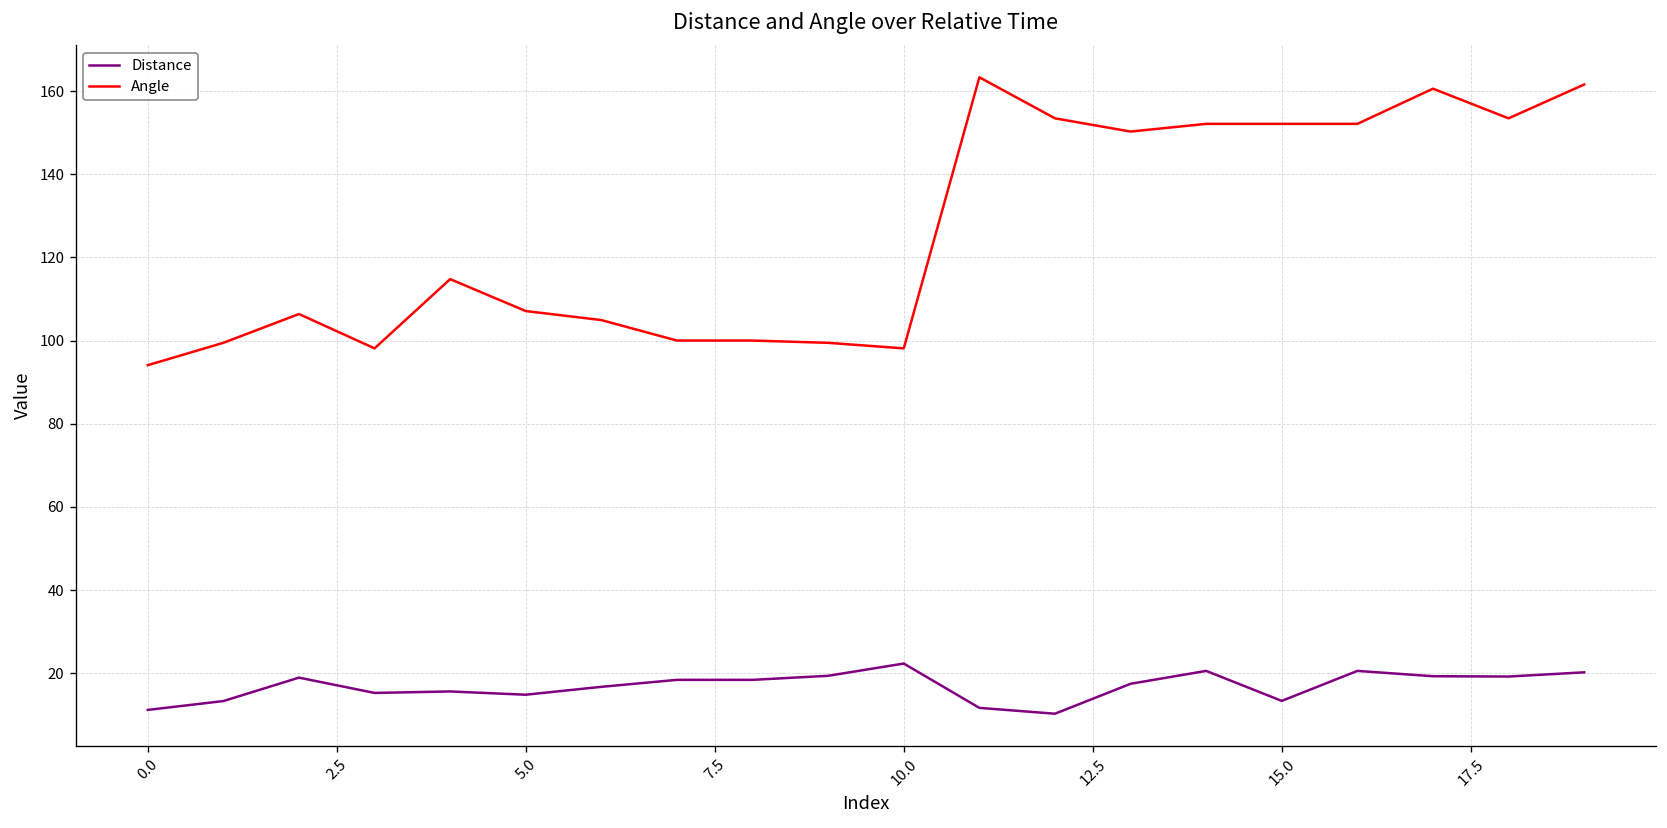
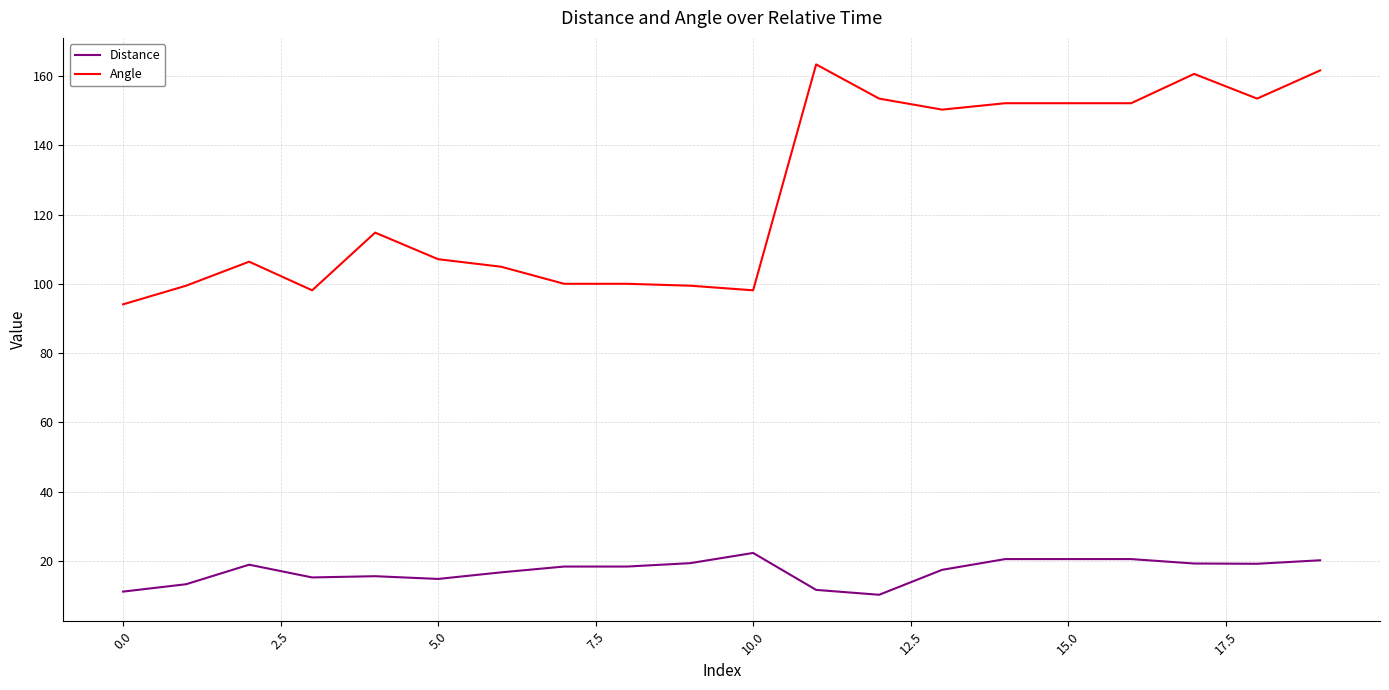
Distance, 15.0: 13 -> 21
